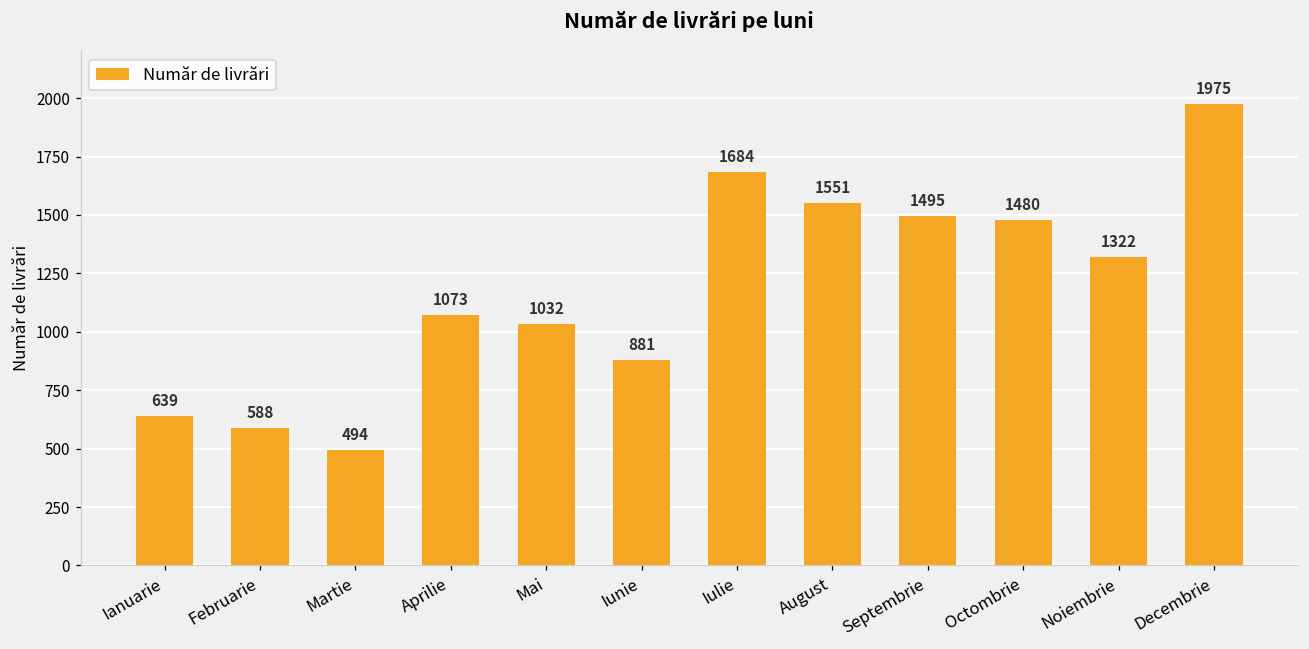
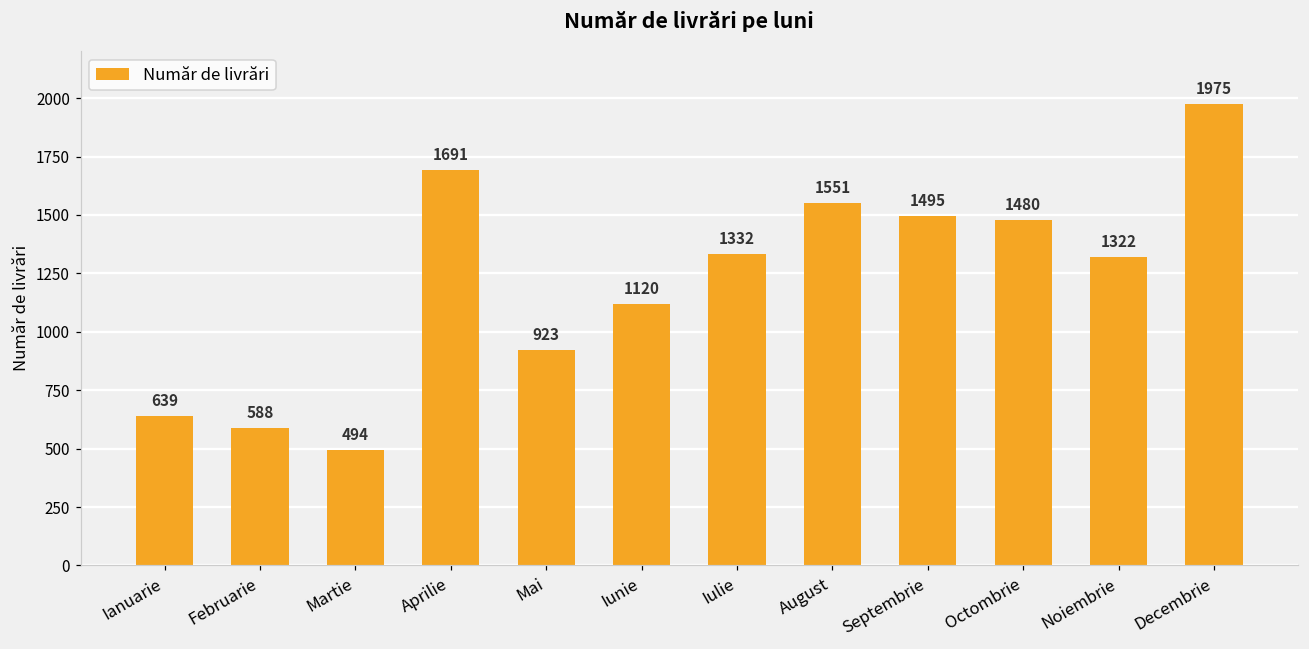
Aprilie: 1073 -> 1691
Mai: 1032 -> 923
Iunie: 881 -> 1120
Iulie: 1684 -> 1332
